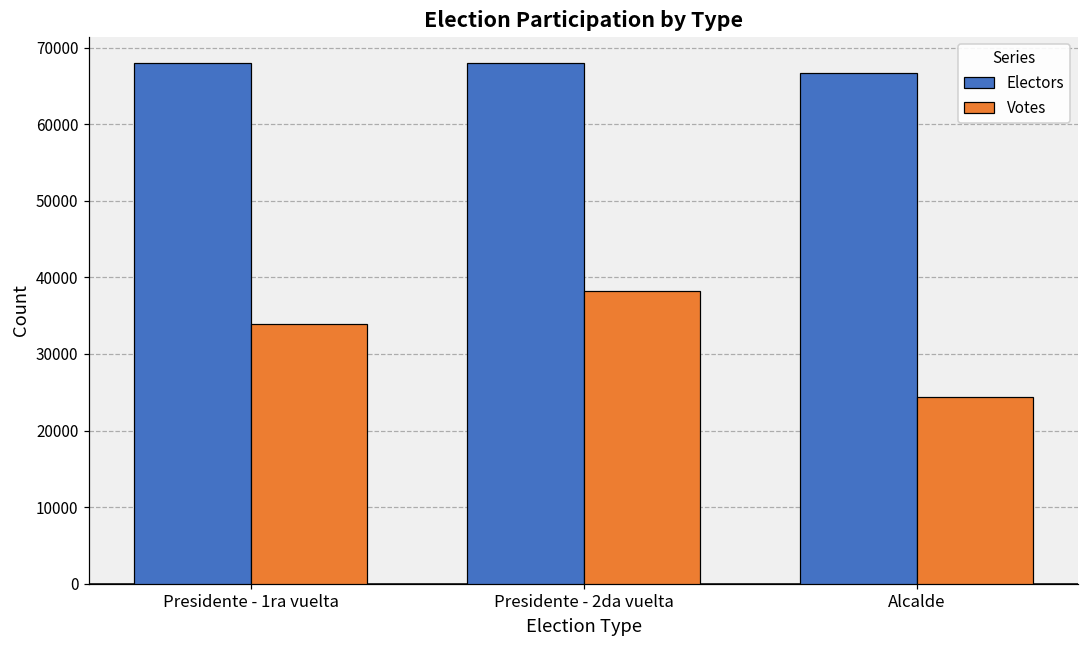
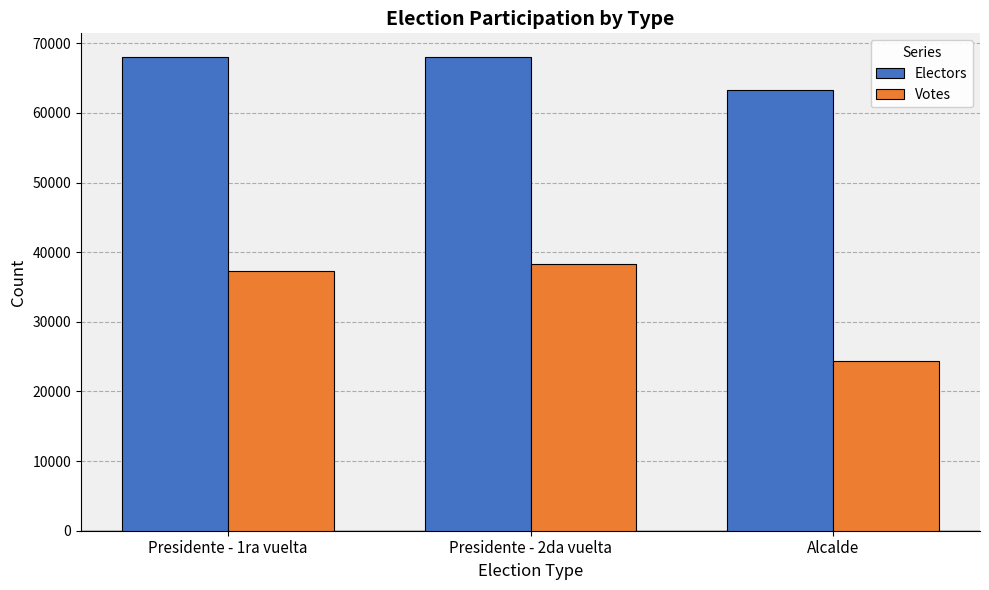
Votes, Presidente - 1ra vuelta: 34000 -> 37000
Electors, Alcalde: 67000 -> 63000
